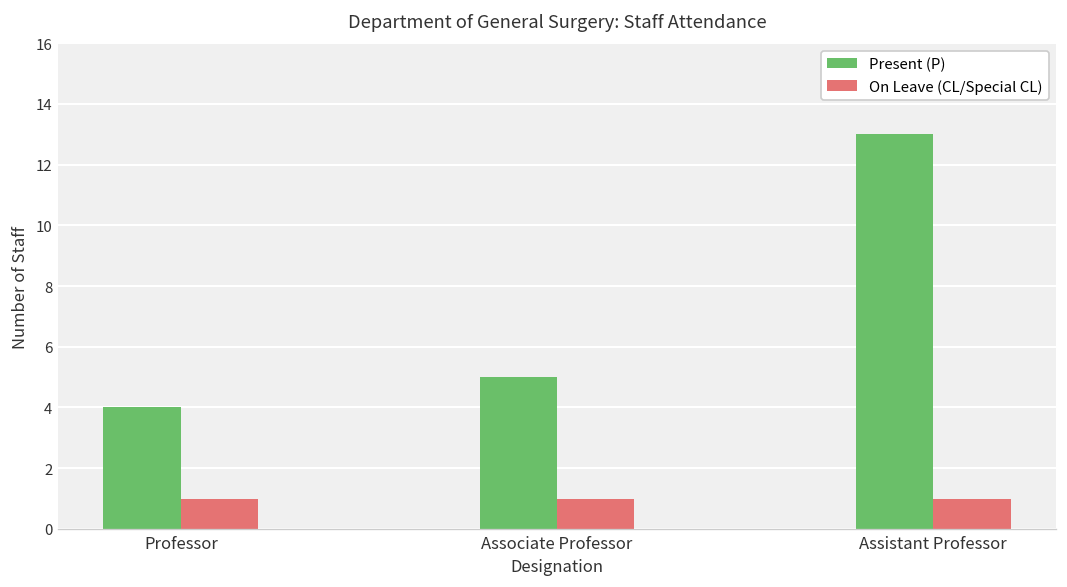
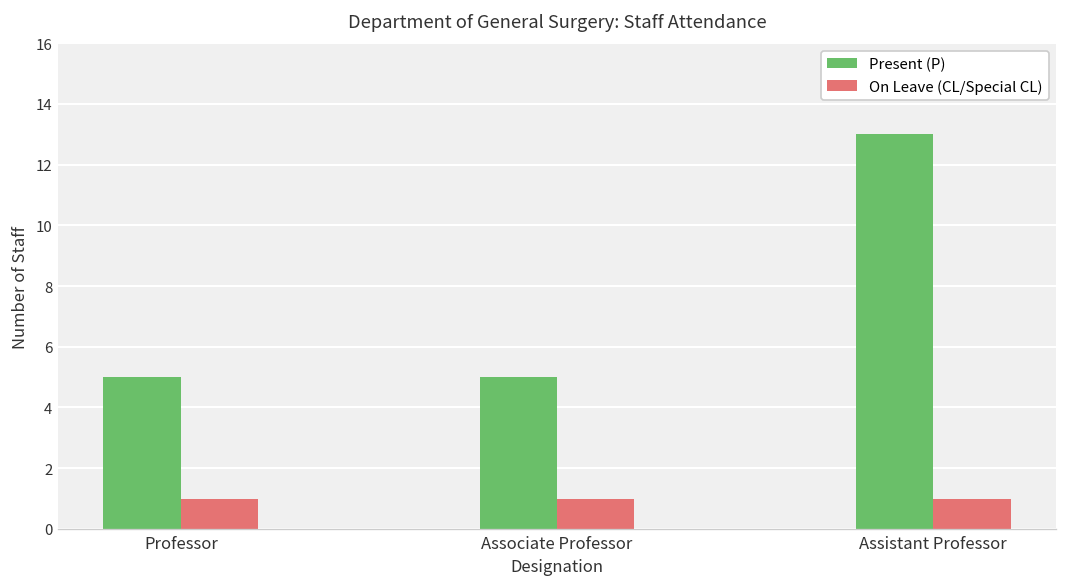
Present (P), Professor: 4 -> 5
